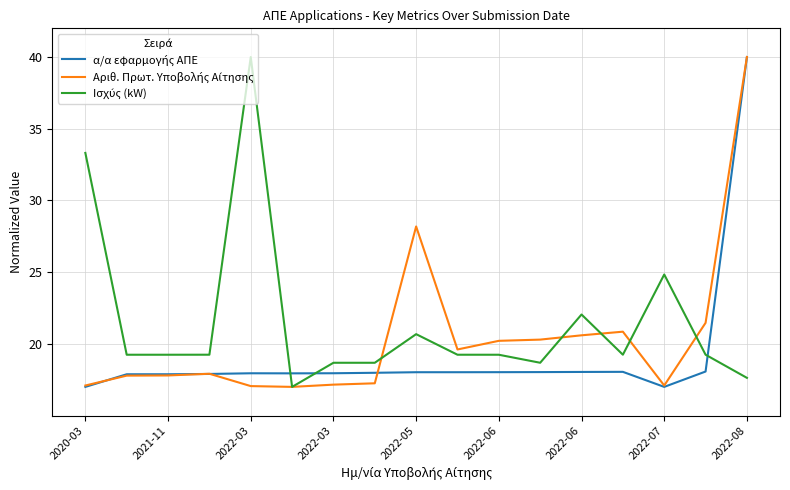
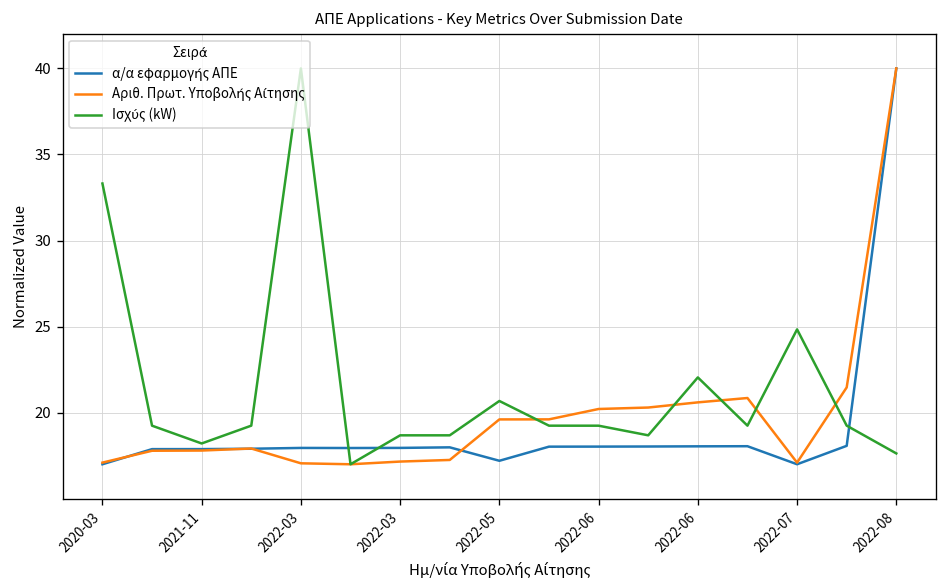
Ισχύς (kW), 2021-11: 19.2 -> 18.2
α/α εφαρμογής ΑΠΕ, 2022-05: 18.0 -> 17.2
Αριθ. Πρωτ. Υποβολής Αίτησης, 2022-05: 28.2 -> 19.6
